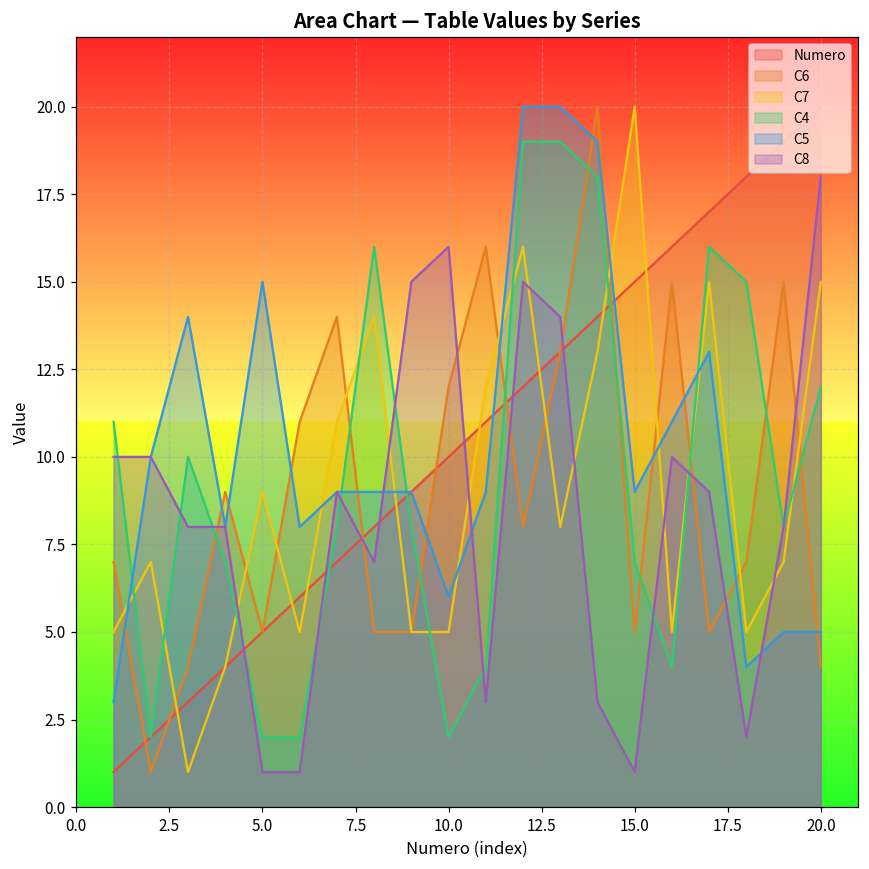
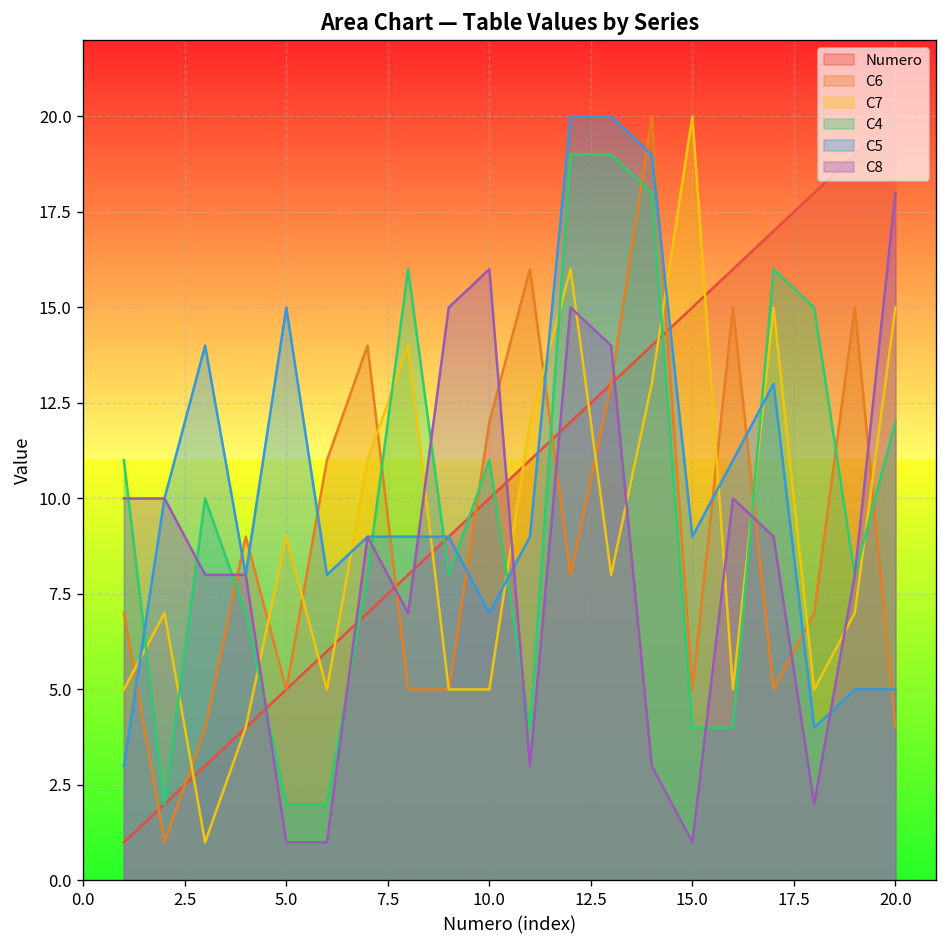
C4, 10.0: 2 -> 11
C5, 10.0: 6 -> 7
C4, 15.0: 7 -> 4
